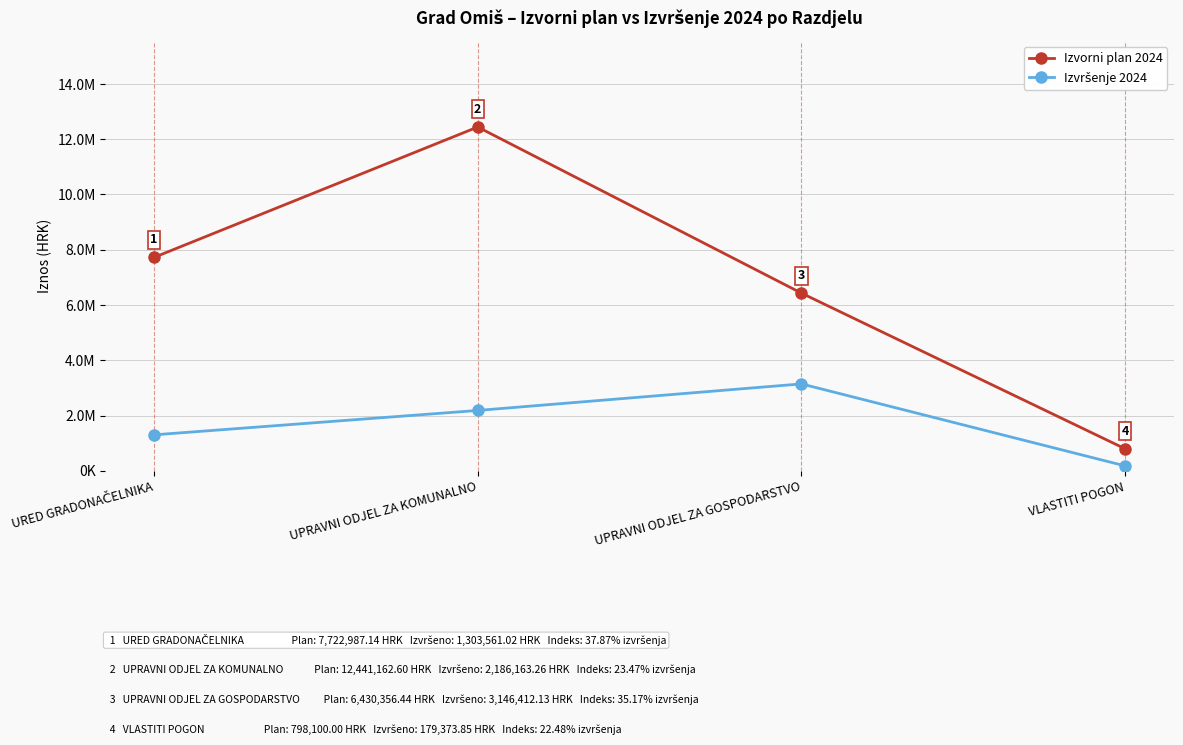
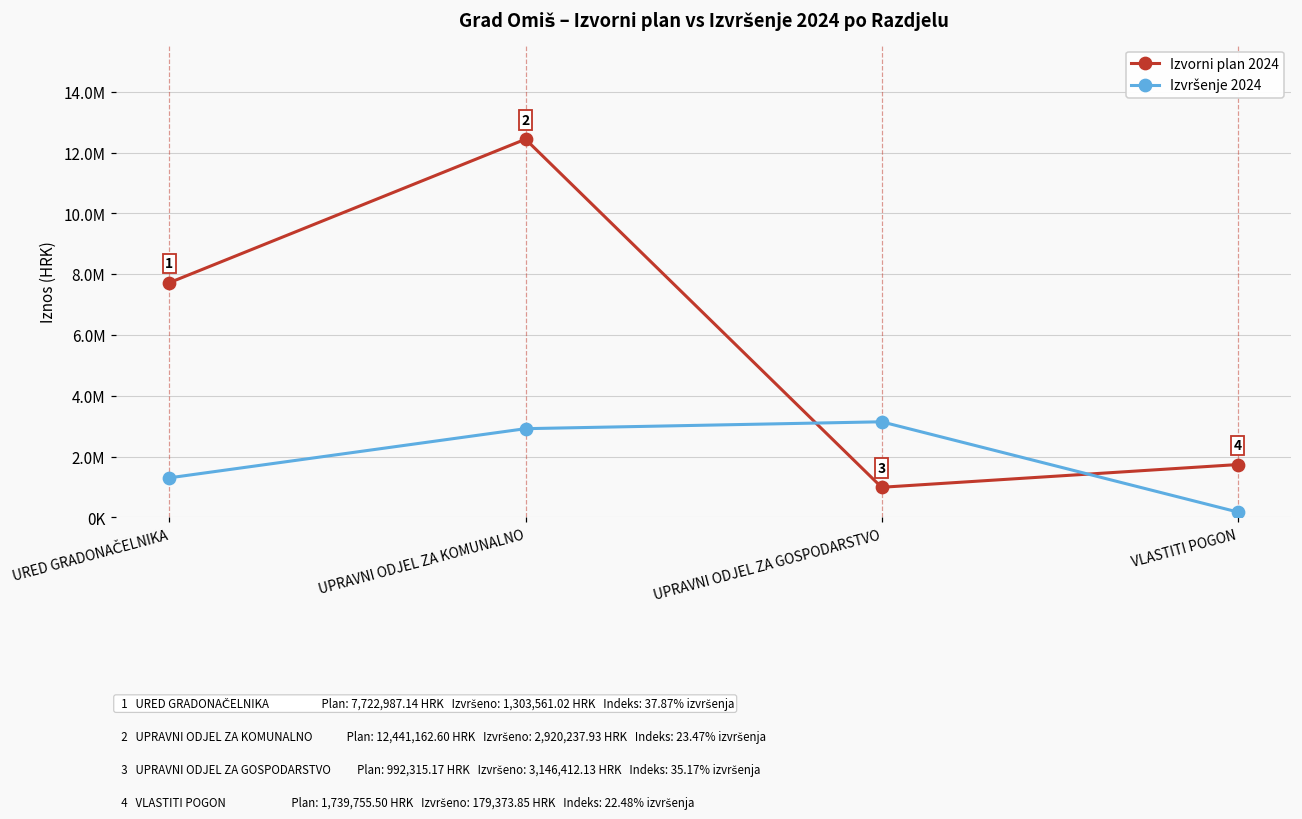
Izvršenje 2024, UPRAVNI ODJEL ZA KOMUNALNO: 2,186,163.26 -> 2,920,237.93
Izvorni plan 2024, UPRAVNI ODJEL ZA GOSPODARSTVO: 6,430,356.44 -> 992,315.17
Izvorni plan 2024, VLASTITI POGON: 798,100.00 -> 1,739,755.50
